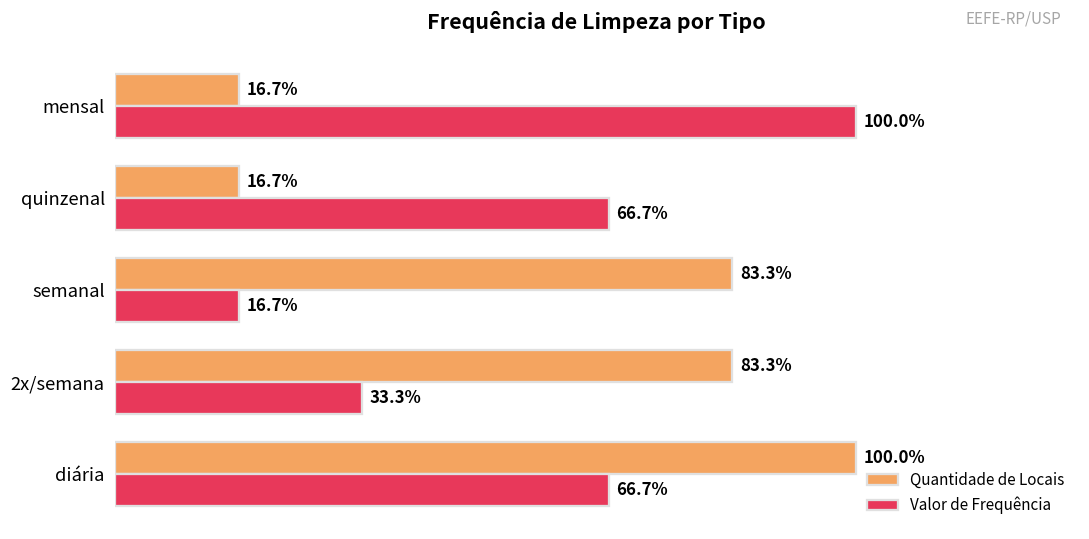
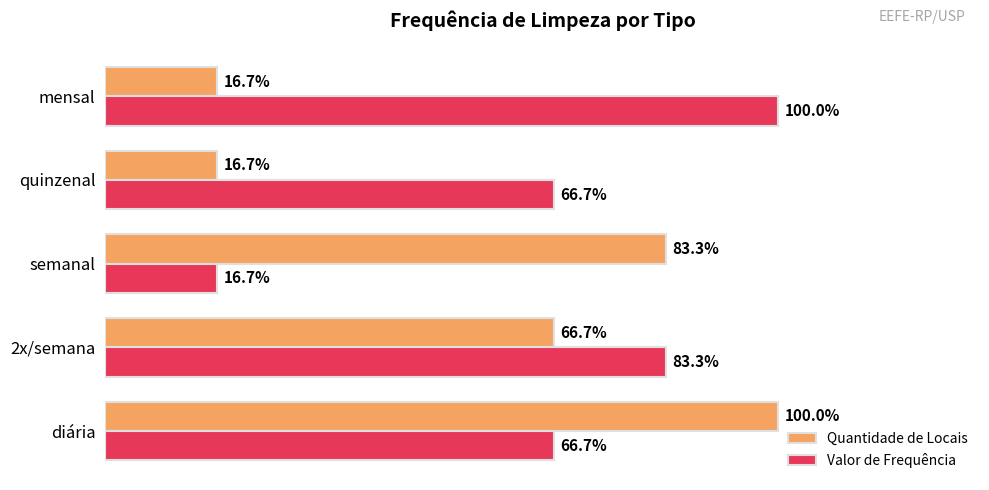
Quantidade de Locais, 2x/semana: 83.3% -> 66.7%
Valor de Frequência, 2x/semana: 33.3% -> 83.3%
